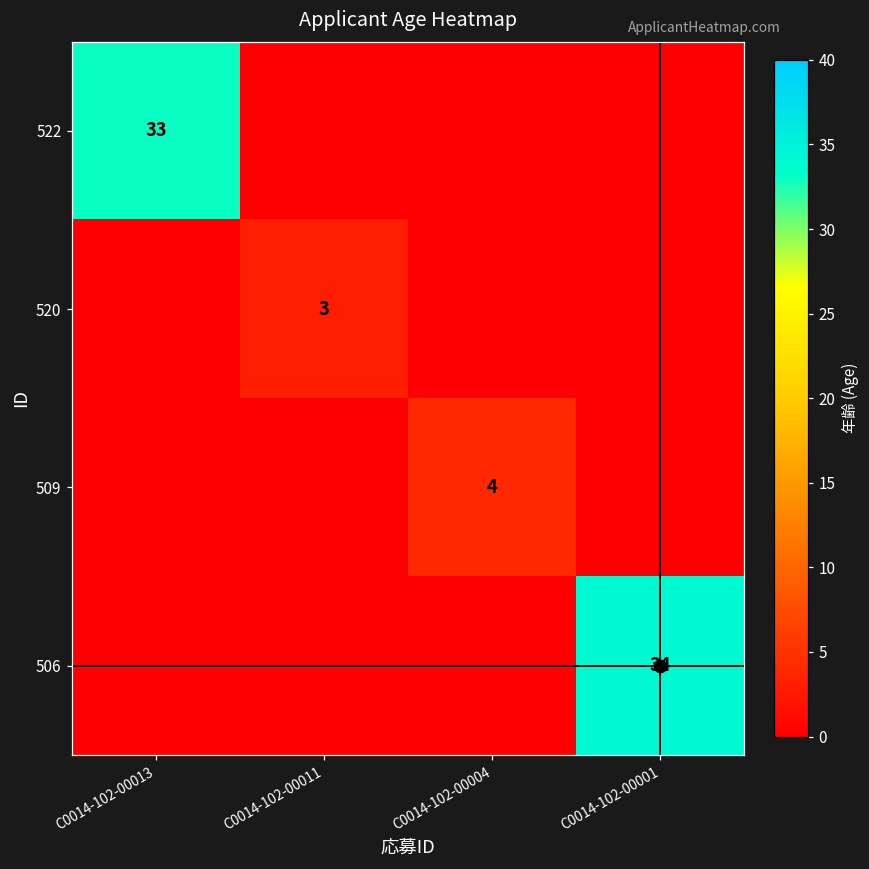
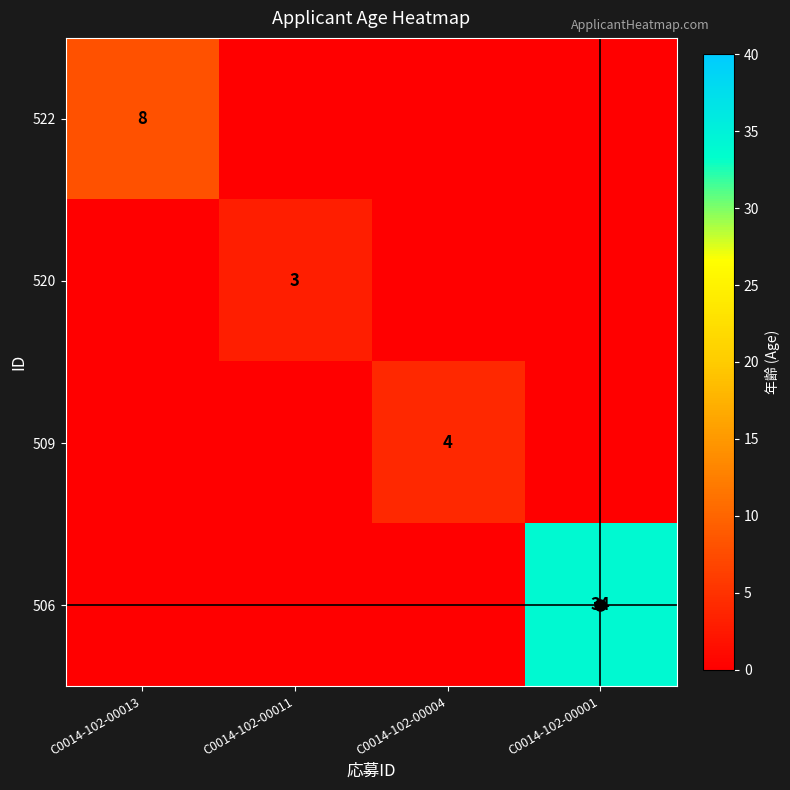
522, C0014-102-00013: 33 -> 8
